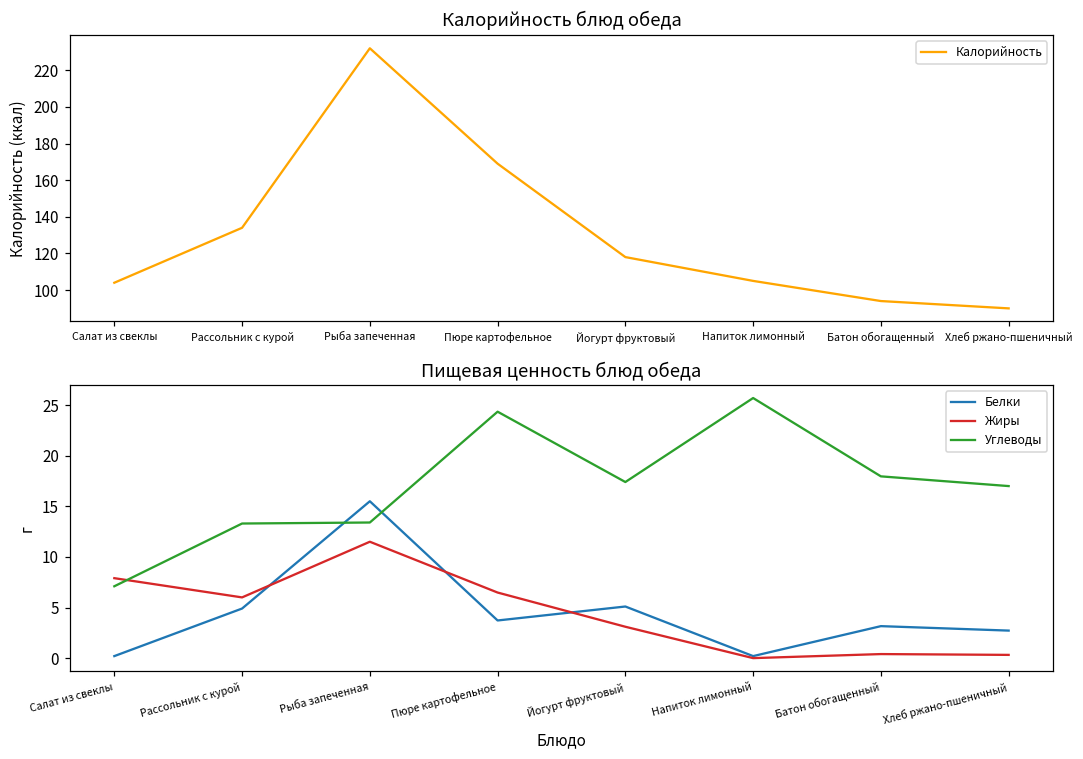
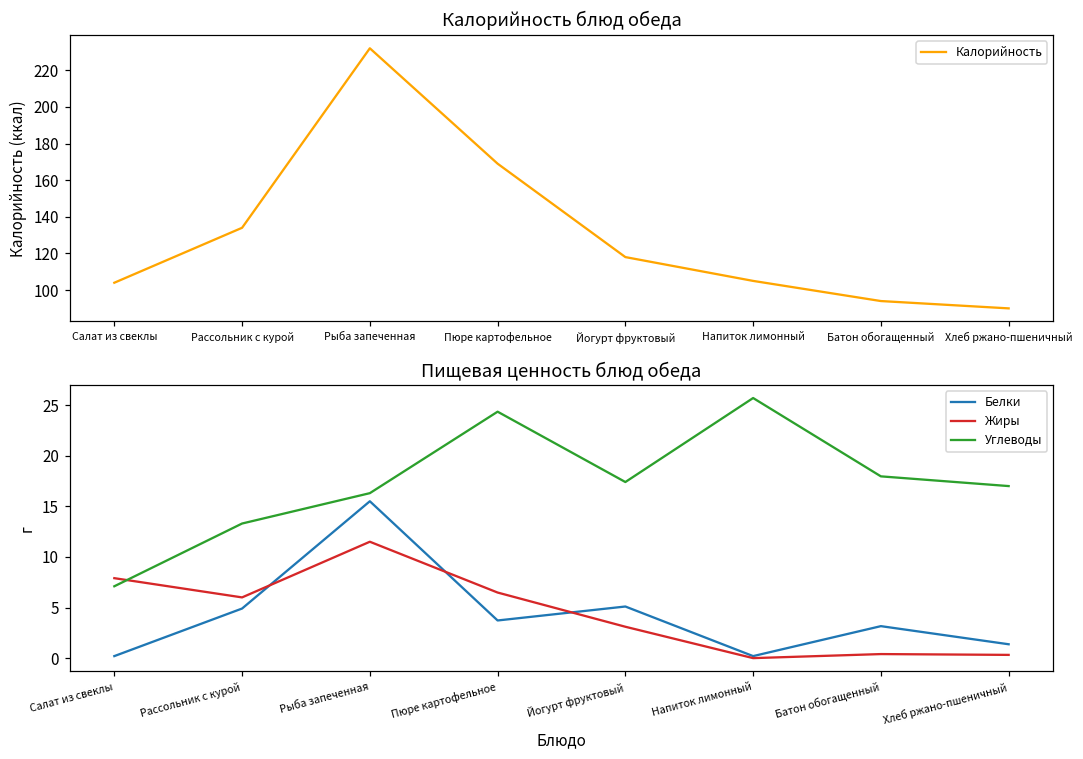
Пищевая ценность блюд обеда, Углеводы, Рыба запеченная: 13 -> 16
Пищевая ценность блюд обеда, Белки, Хлеб ржано-пшеничный: 3 -> 1
